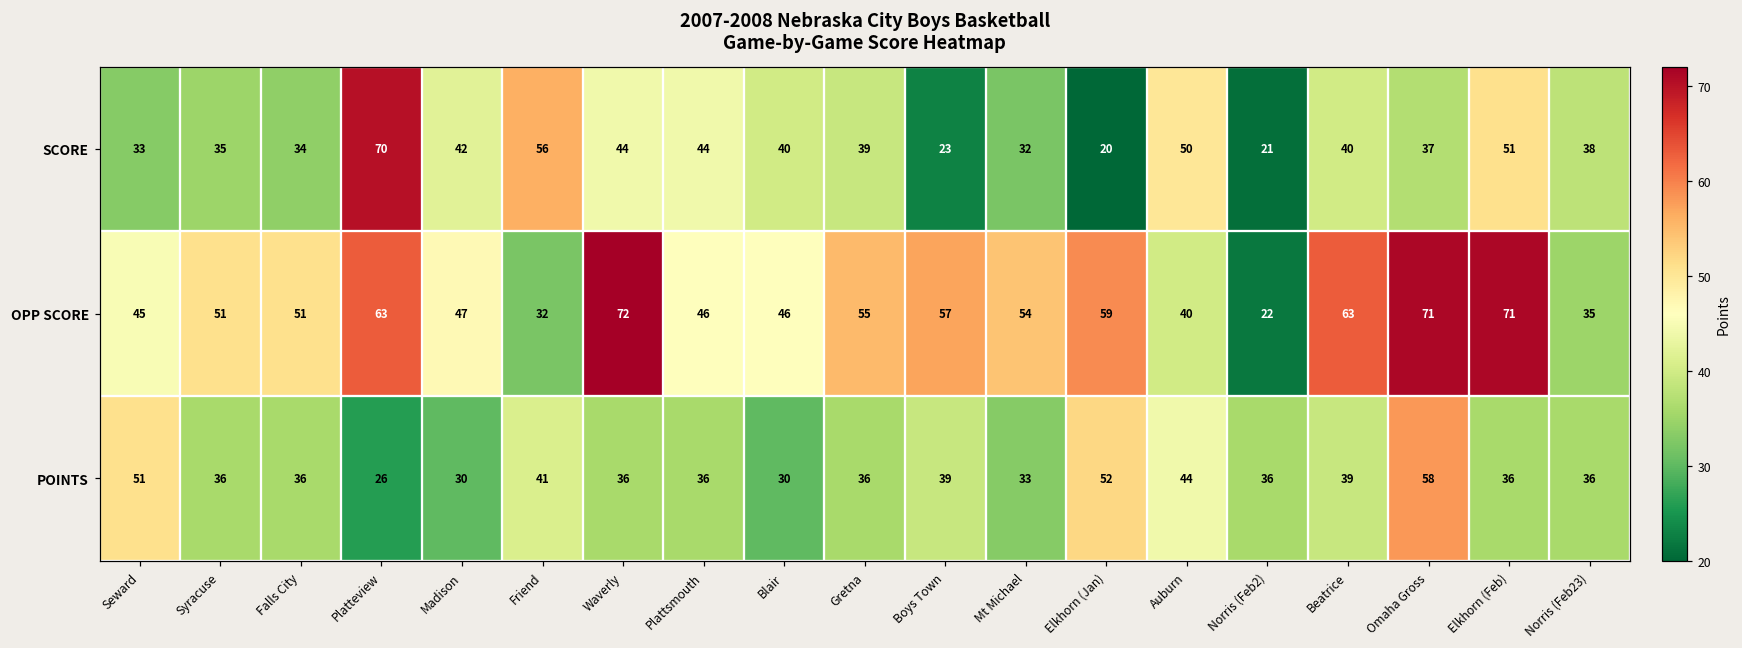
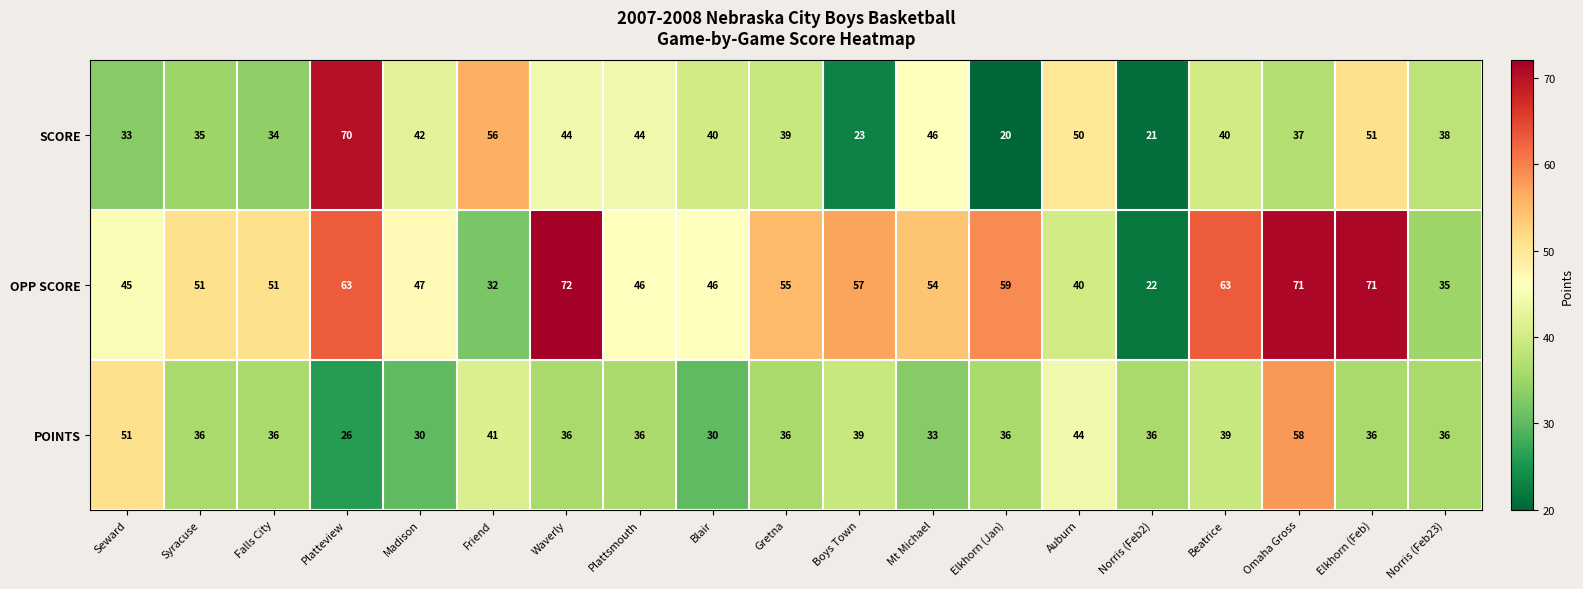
SCORE, Mt Michael: 32 -> 46
POINTS, Elkhorn (Jan): 52 -> 36
